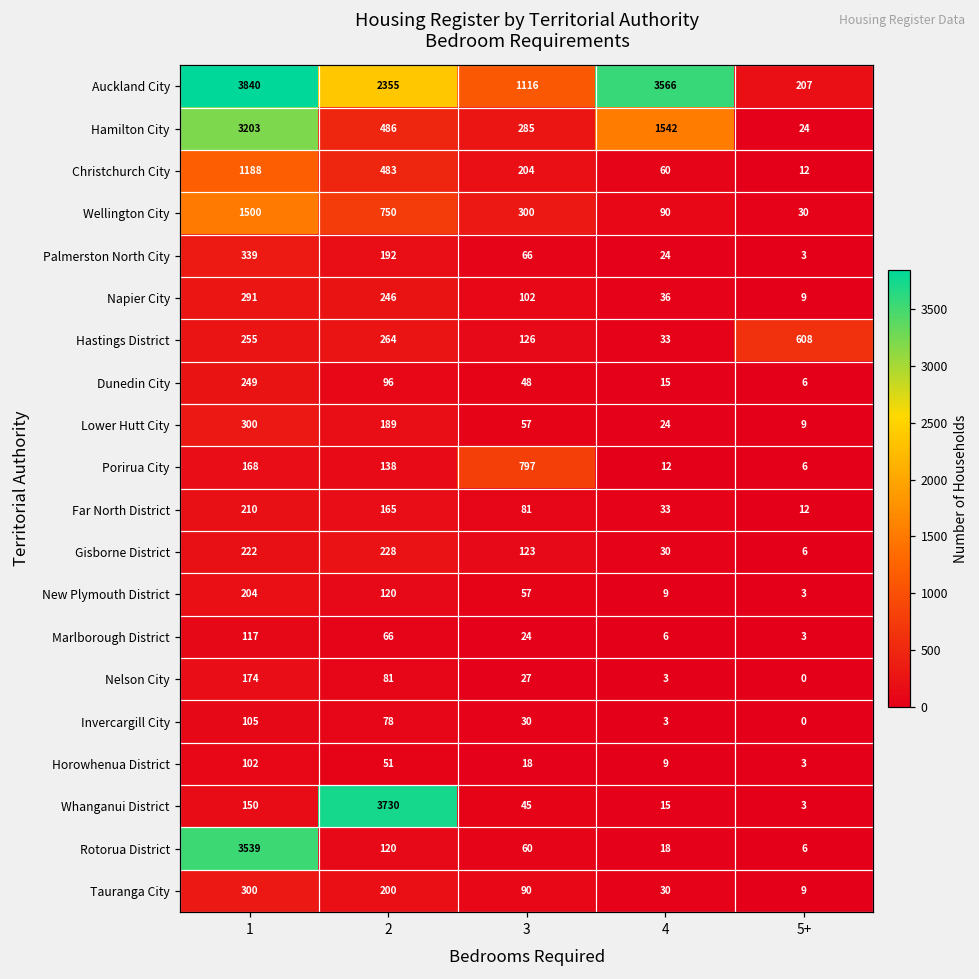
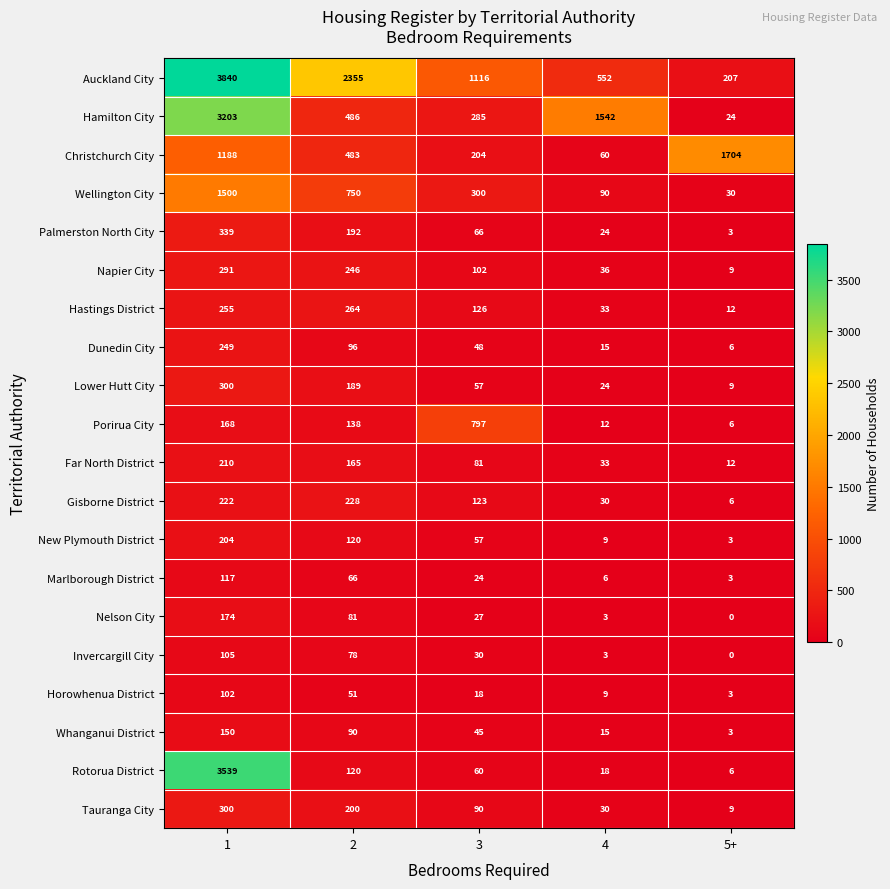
Auckland City, 4: 3566 -> 552
Christchurch City, 5+: 12 -> 1704
Hastings District, 5+: 608 -> 12
Whanganui District, 2: 3730 -> 90
